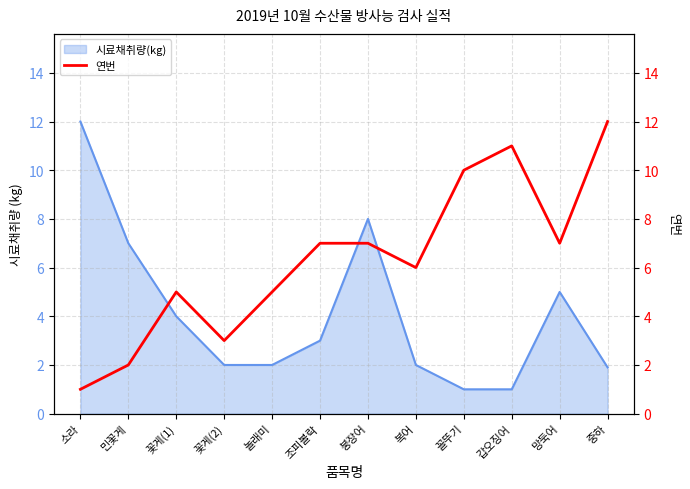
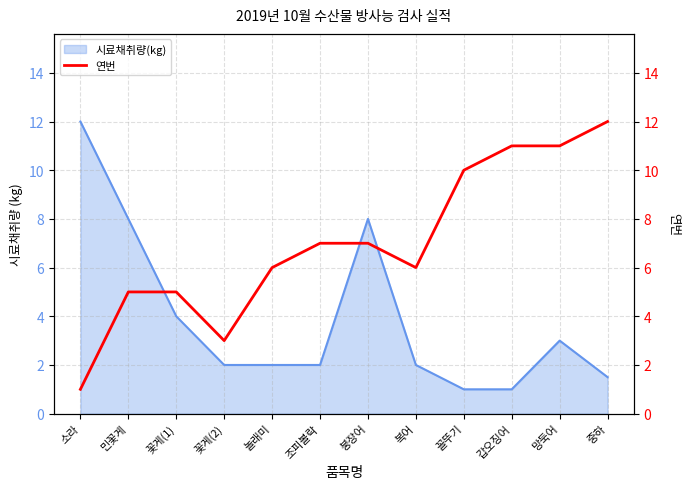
시료채취량(kg), 민꽃게: 7 -> 8
시료채취량(kg), 조피볼락: 3 -> 2
시료채취량(kg), 망둑어: 5 -> 3
시료채취량(kg), 중하: 1.9 -> 1.5
연번, 민꽃게: 2 -> 5
연번, 놀래미: 5 -> 6
연번, 망둑어: 7 -> 11
